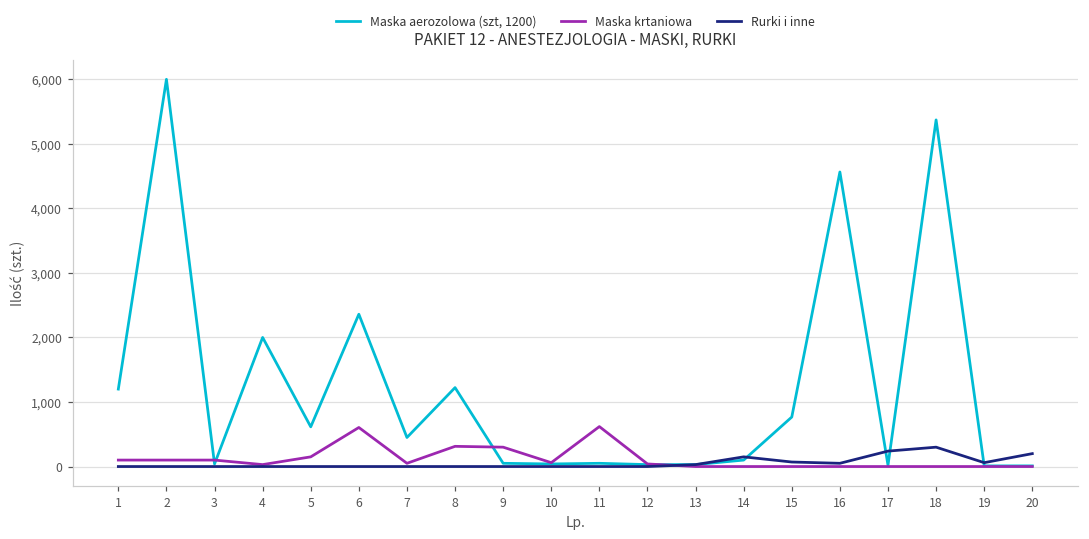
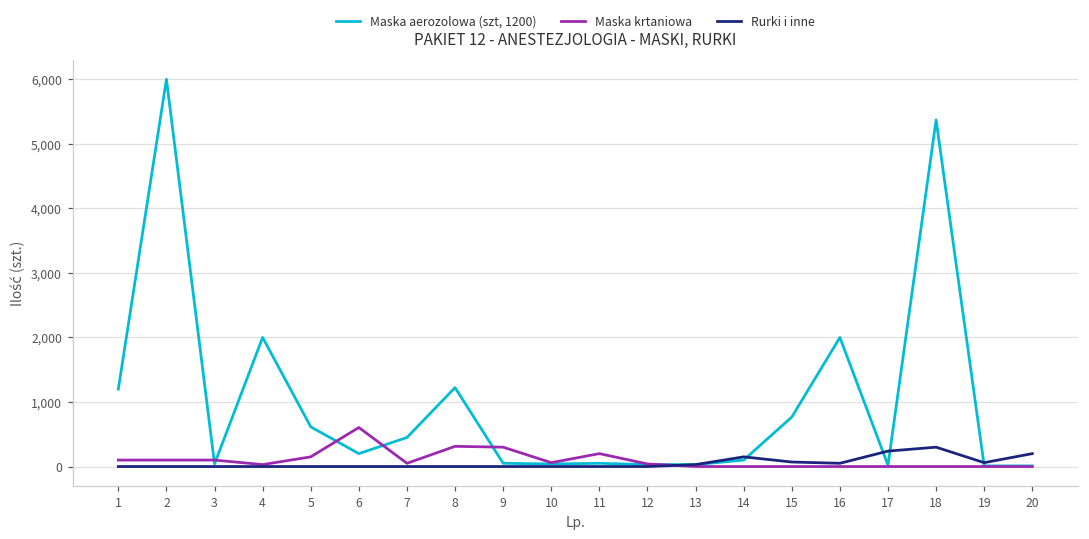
Maska aerozolowa (szt, 1200), 6: 2,400 -> 200
Maska krtaniowa, 11: 600 -> 200
Maska aerozolowa (szt, 1200), 16: 4,600 -> 2,000
